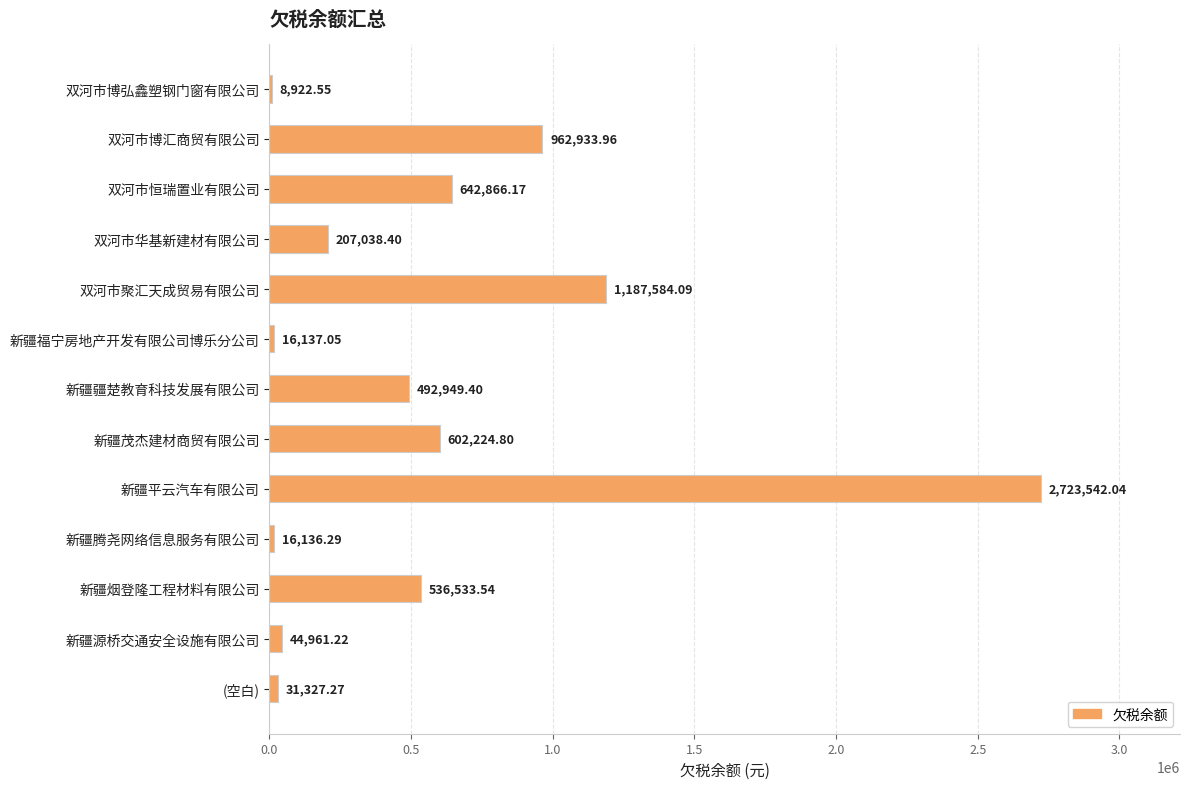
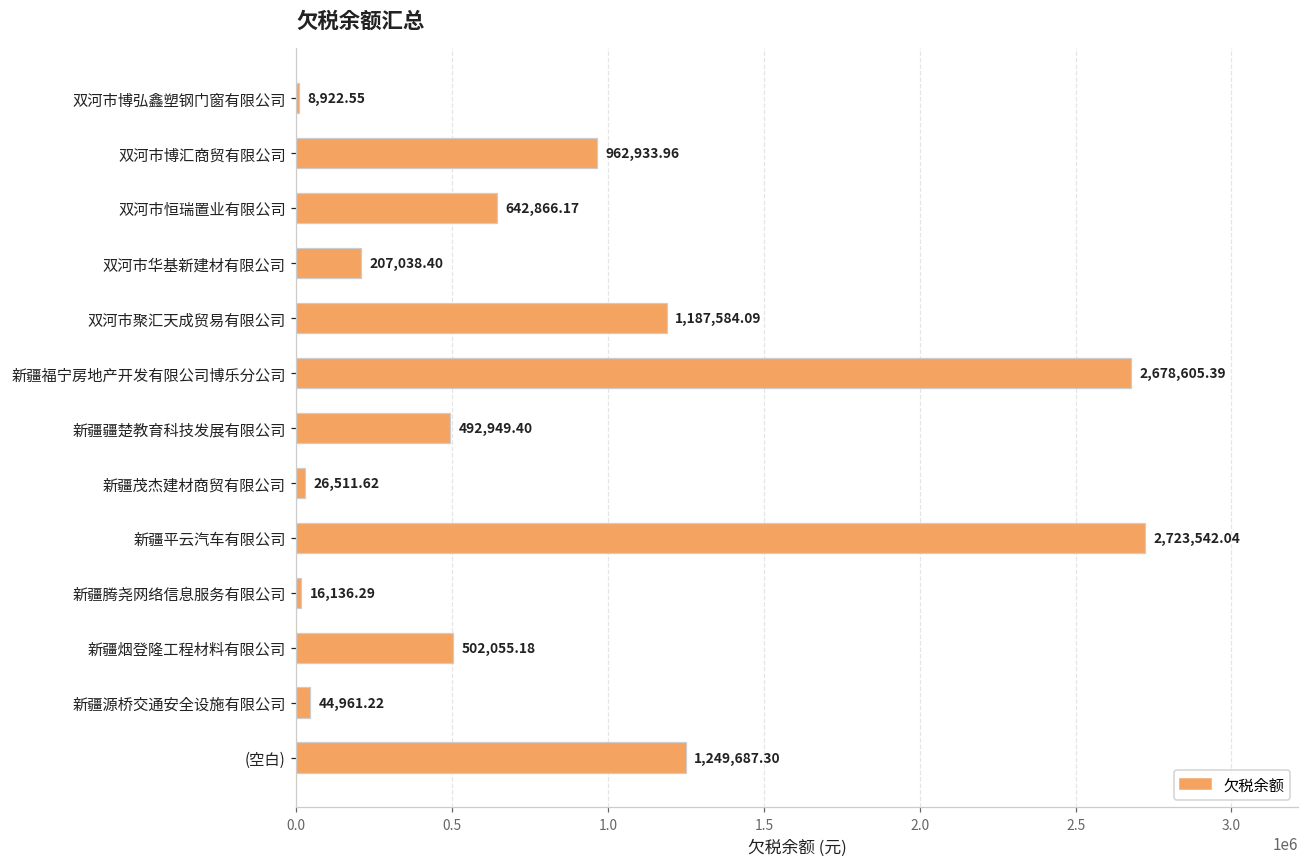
新疆福宁房地产开发有限公司博乐分公司: 16,137.05 -> 2,678,605.39
新疆茂杰建材商贸有限公司: 602,224.80 -> 26,511.62
新疆烟登隆工程材料有限公司: 536,533.54 -> 502,055.18
(空白): 31,327.27 -> 1,249,687.30
